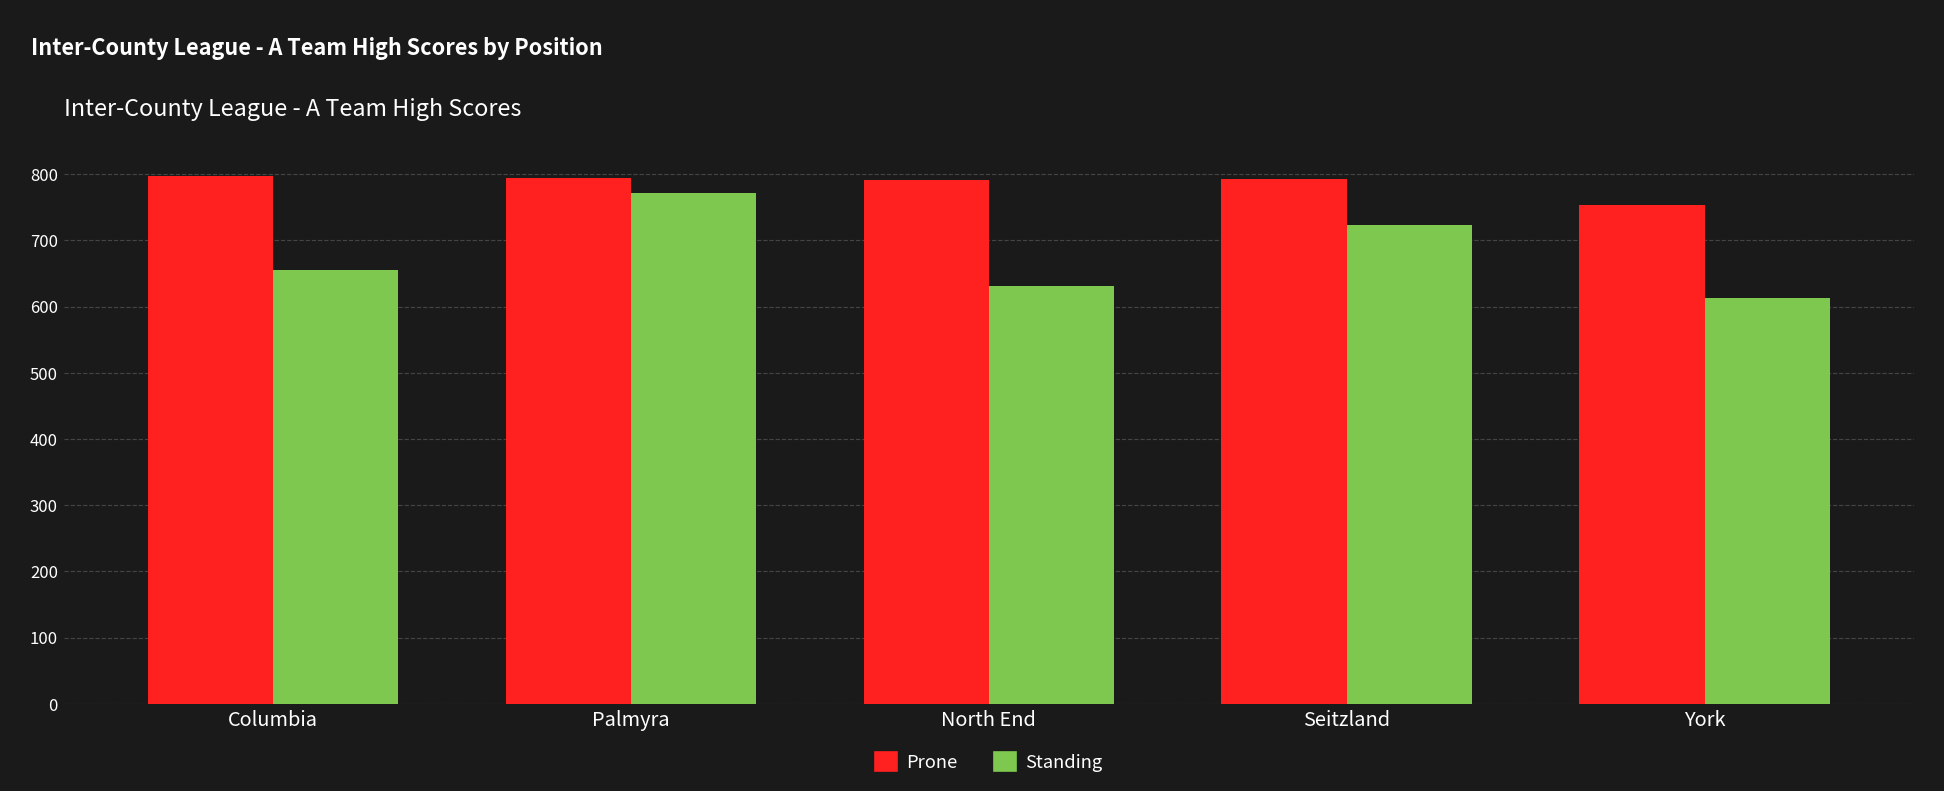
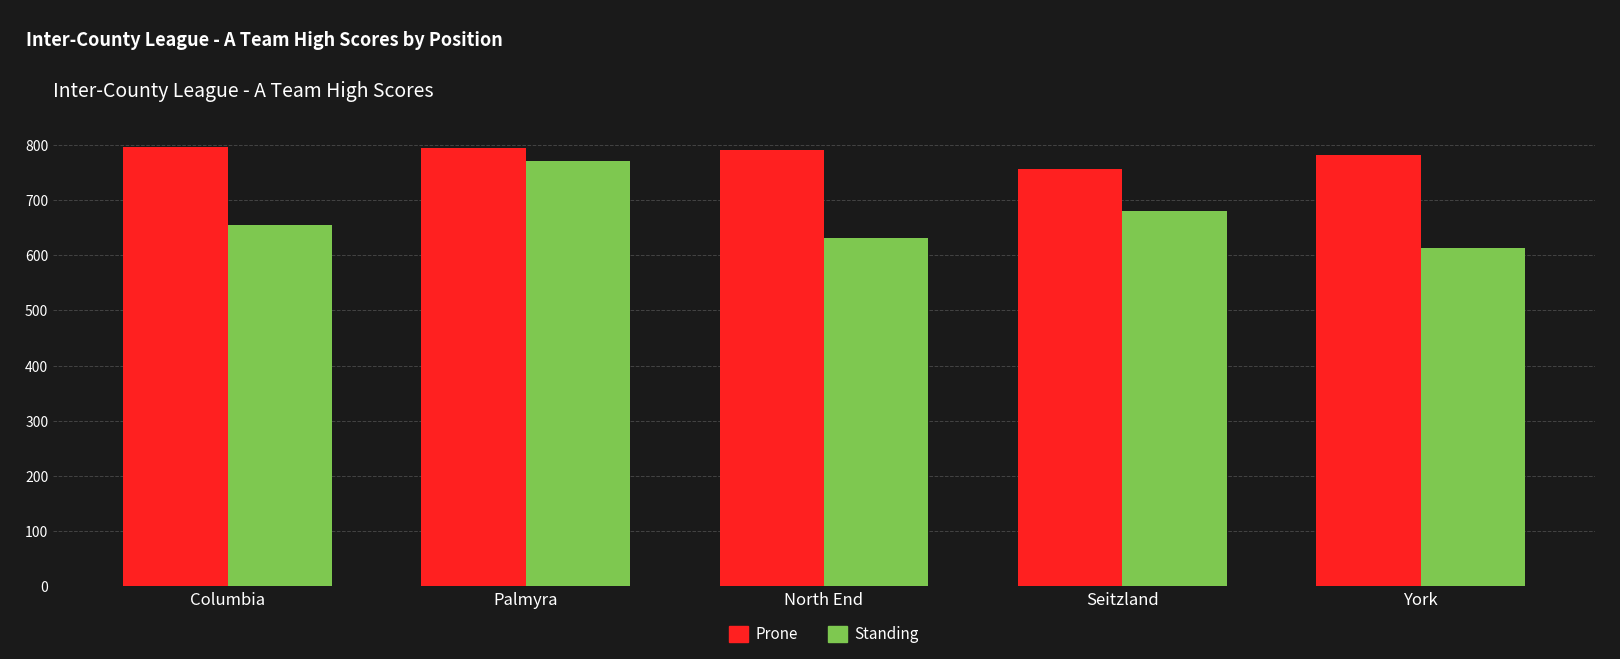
Prone, Seitzland: 790 -> 760
Standing, Seitzland: 720 -> 680
Prone, York: 750 -> 780
